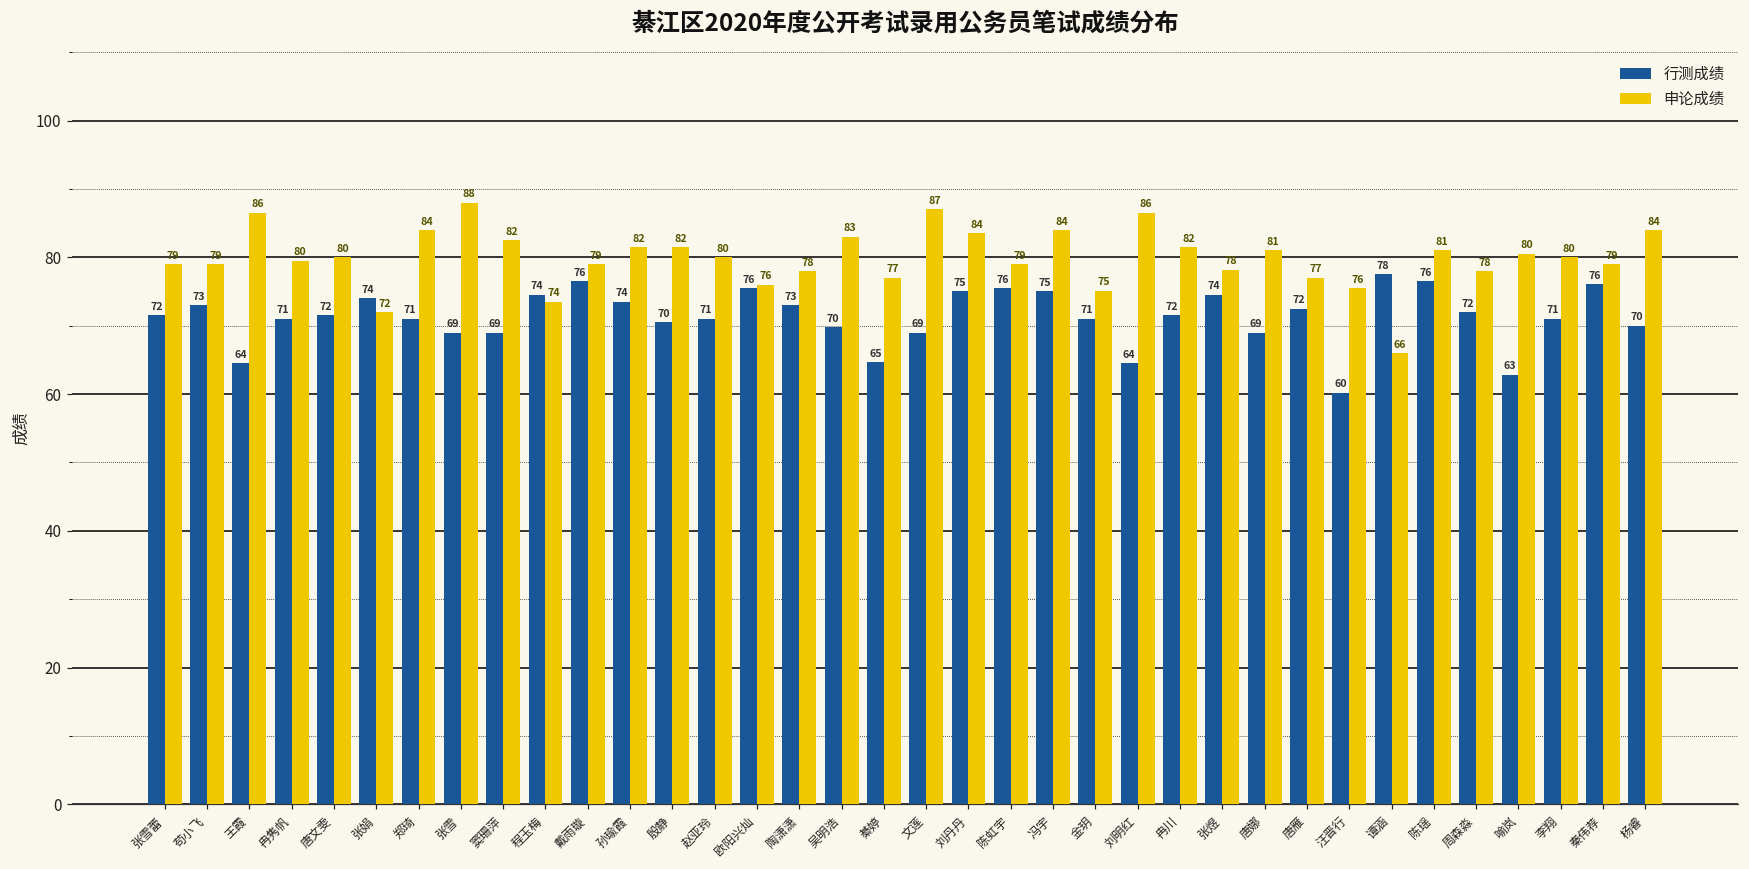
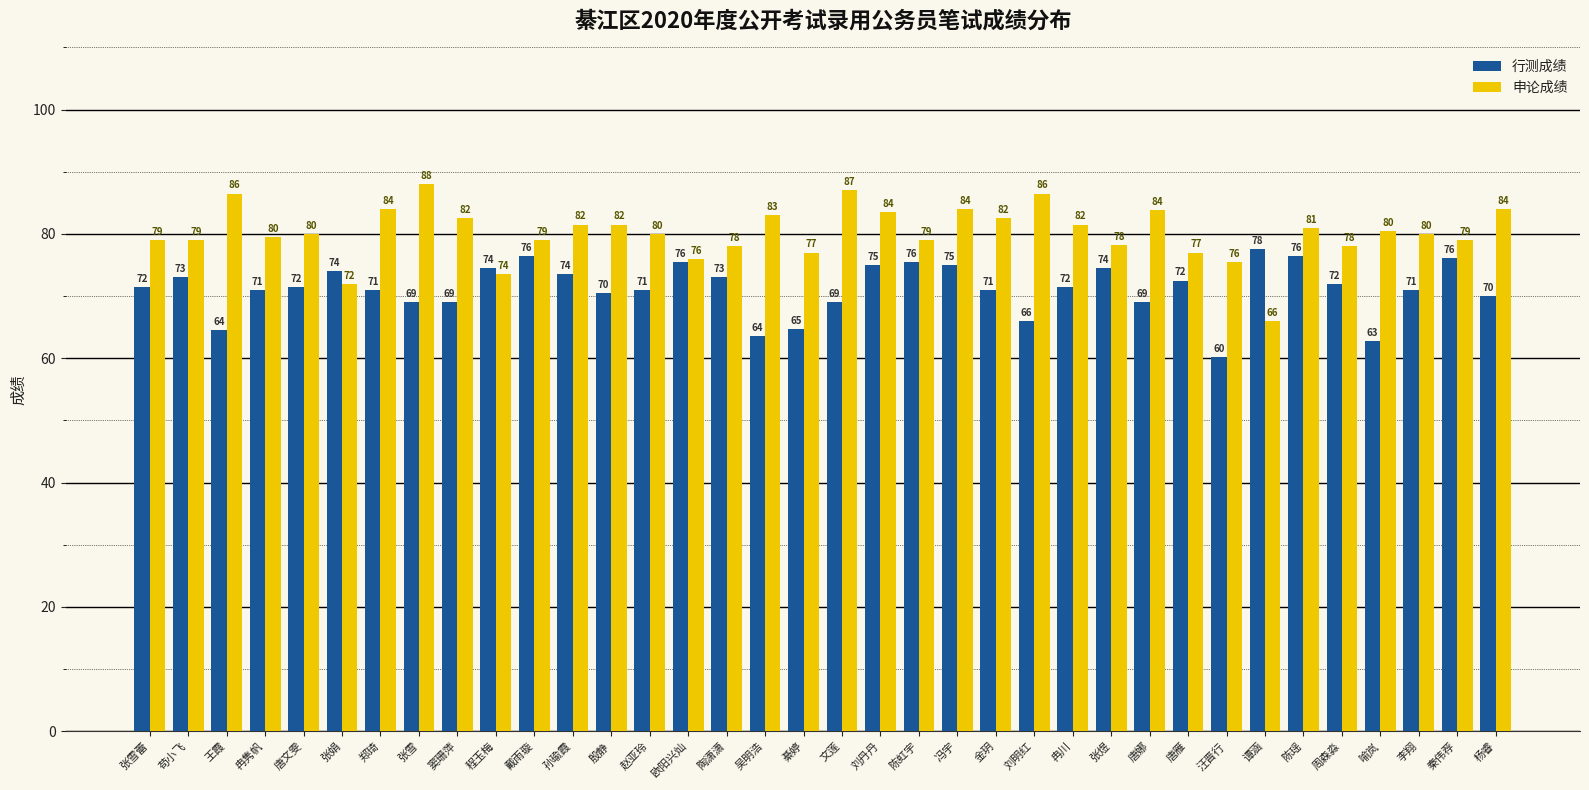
行测成绩, 吴明浩: 70 -> 64
申论成绩, 金玥: 75 -> 82
行测成绩, 刘明红: 64 -> 66
申论成绩, 唐娜: 81 -> 84
